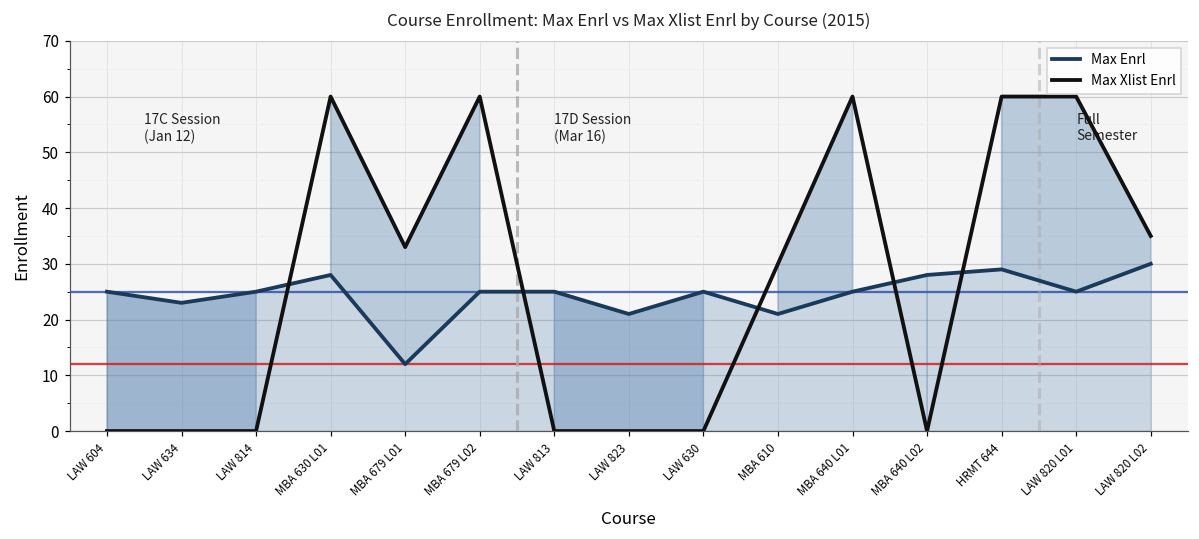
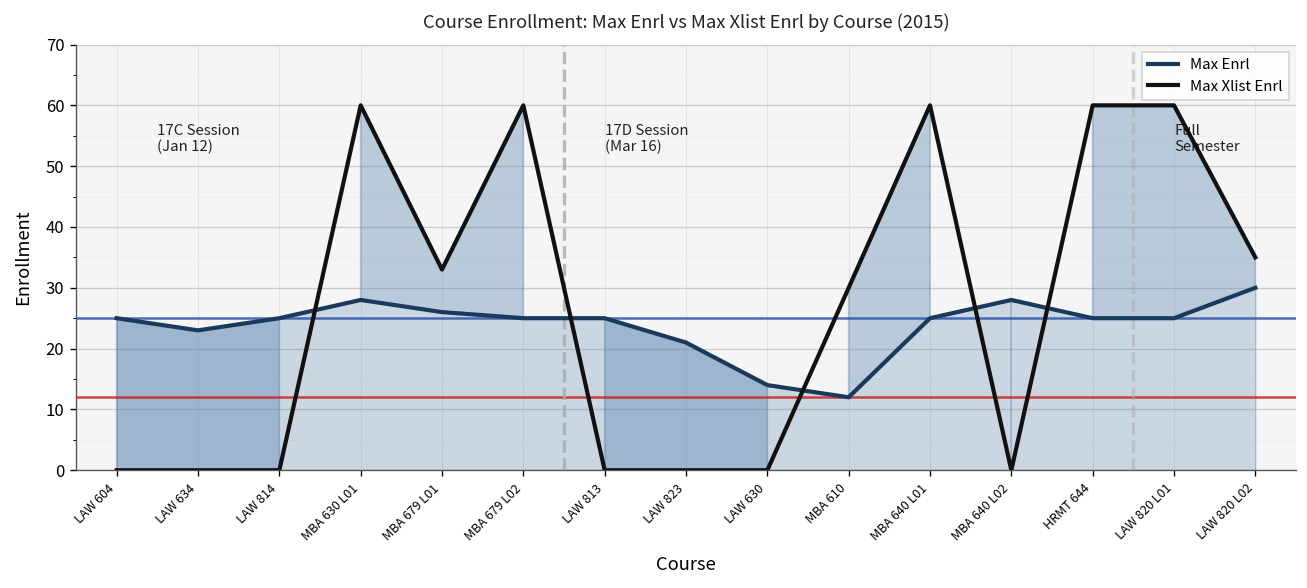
Max Enrl, MBA 679 L01: 12 -> 26
Max Enrl, LAW 630: 25 -> 14
Max Enrl, MBA 610: 21 -> 12
Max Enrl, HRMT 644: 29 -> 25
